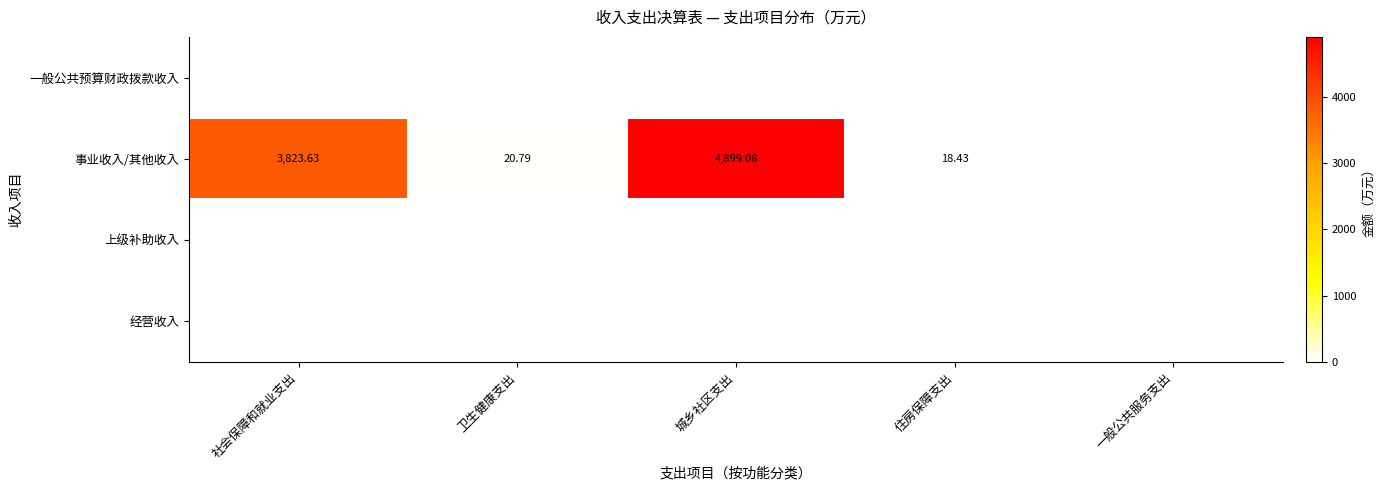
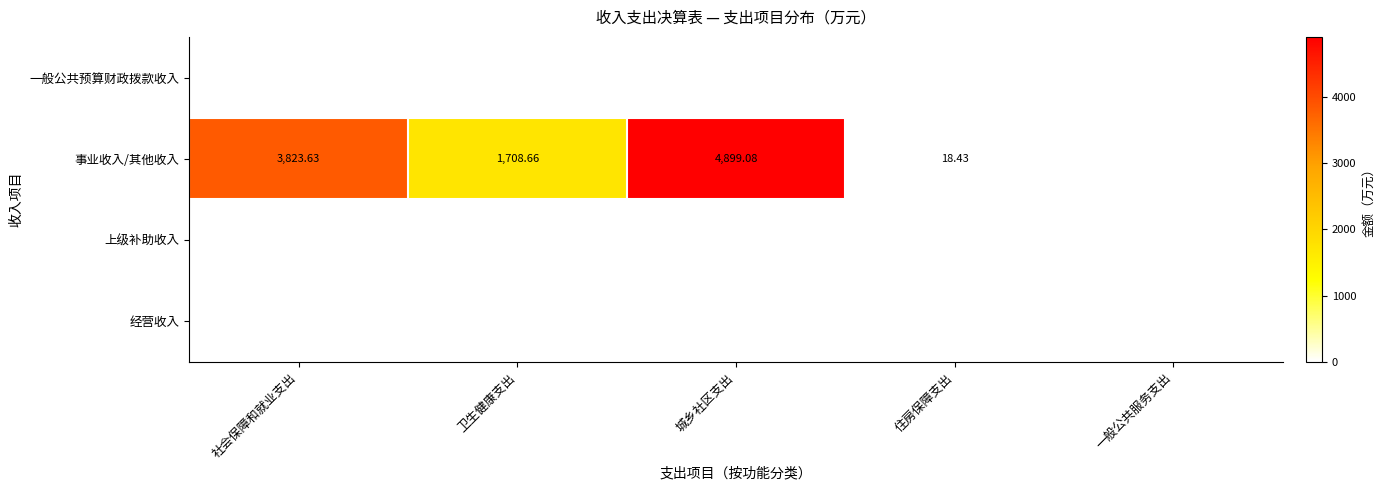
事业收入/其他收入, 卫生健康支出: 20.79 -> 1,708.66
